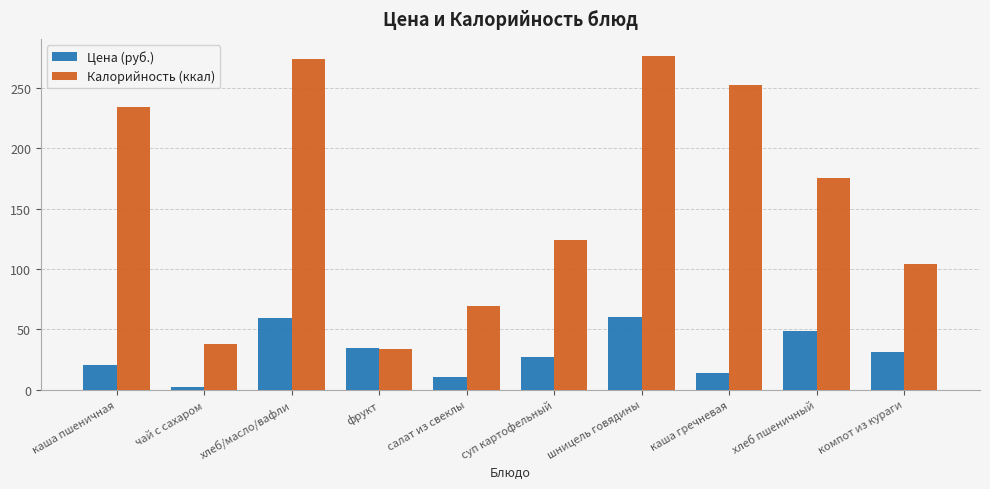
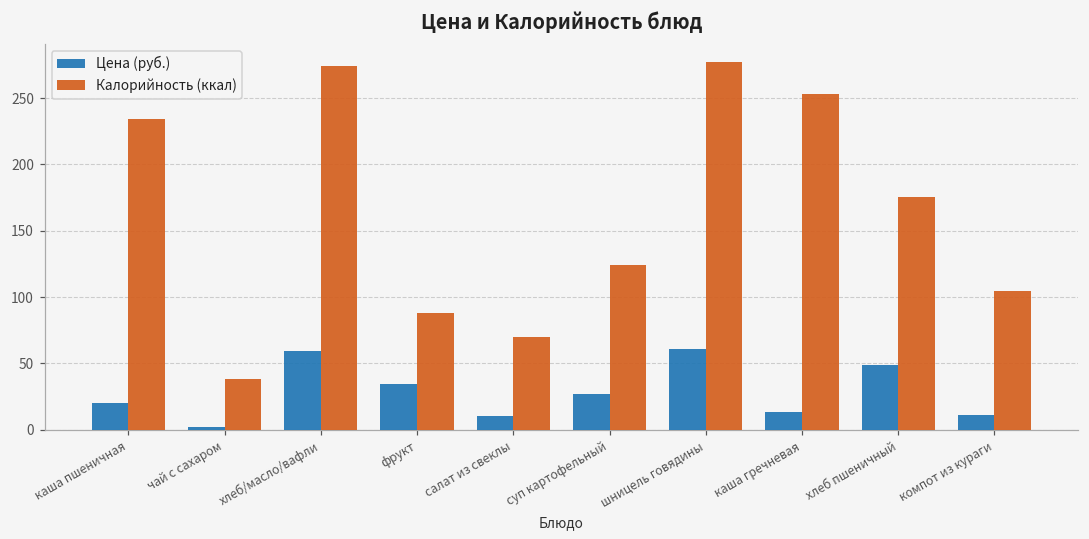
Калорийность (ккал), фрукт: 34 -> 88
Цена (руб.), компот из кураги: 31 -> 11
